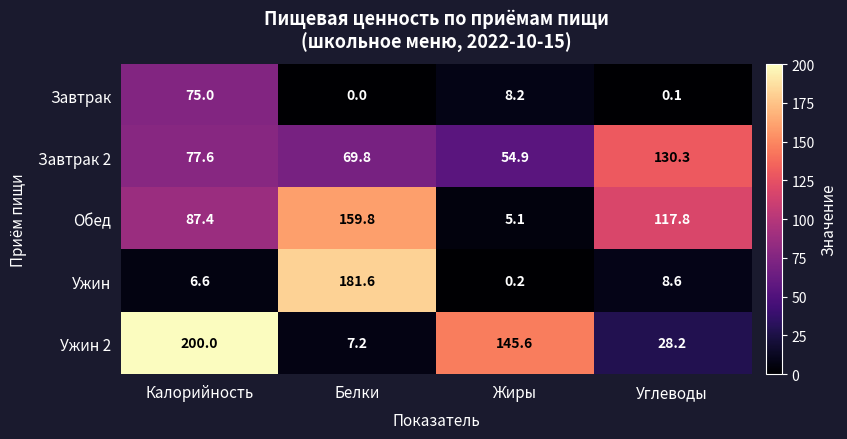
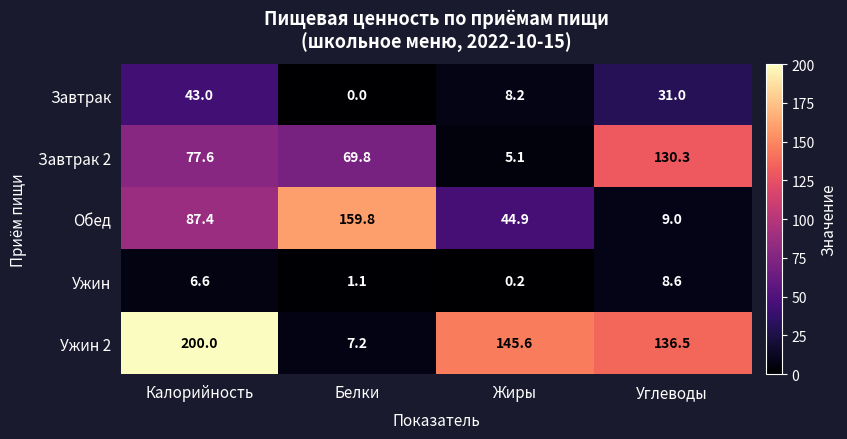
Завтрак, Калорийность: 75.0 -> 43.0
Завтрак, Углеводы: 0.1 -> 31.0
Завтрак 2, Жиры: 54.9 -> 5.1
Обед, Жиры: 5.1 -> 44.9
Обед, Углеводы: 117.8 -> 9.0
Ужин, Белки: 181.6 -> 1.1
Ужин 2, Углеводы: 28.2 -> 136.5
